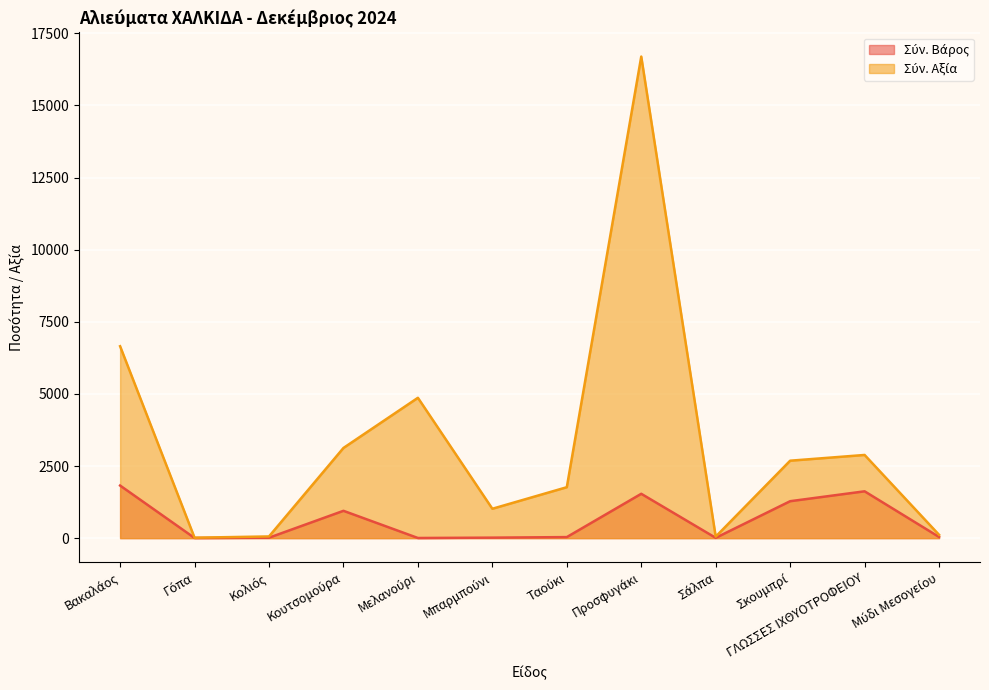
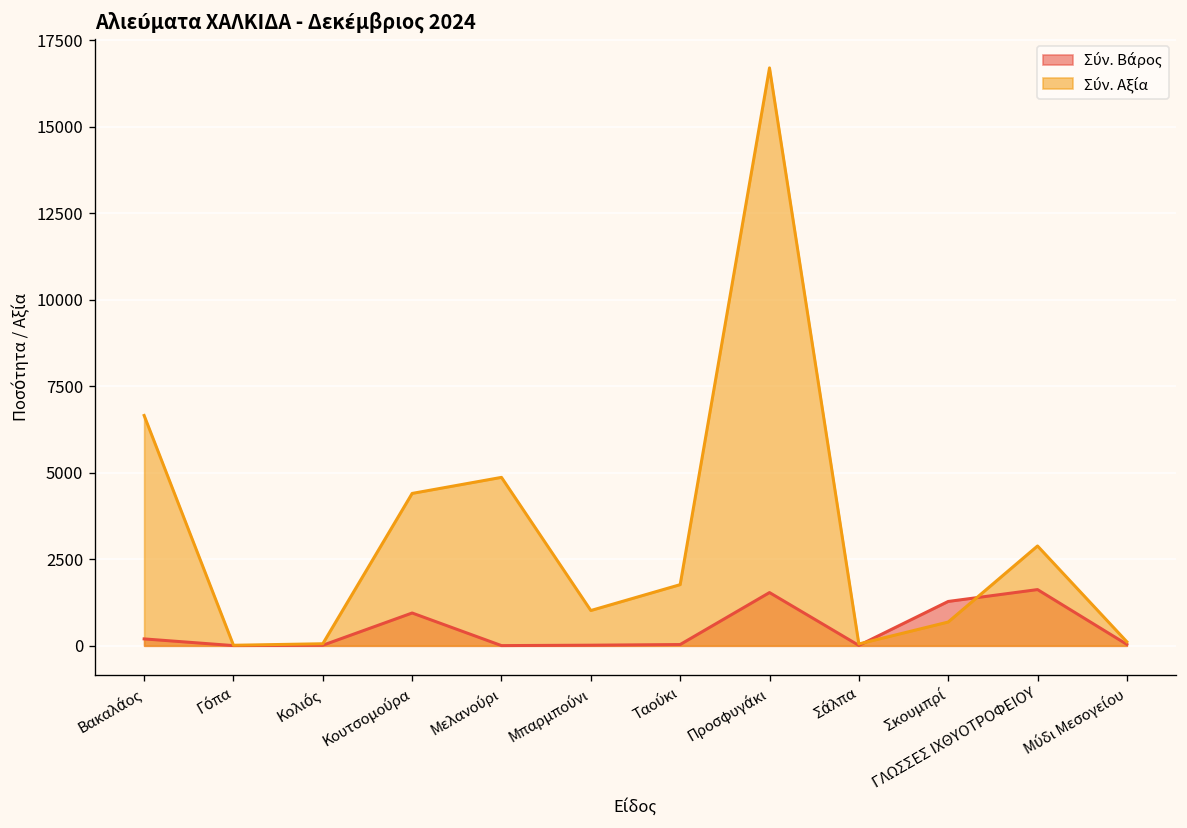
Σύν. Βάρος, Βακαλάος: 1800 -> 200
Σύν. Αξία, Κουτσομούρα: 3100 -> 4400
Σύν. Αξία, Σκουμπρί: 2700 -> 700
